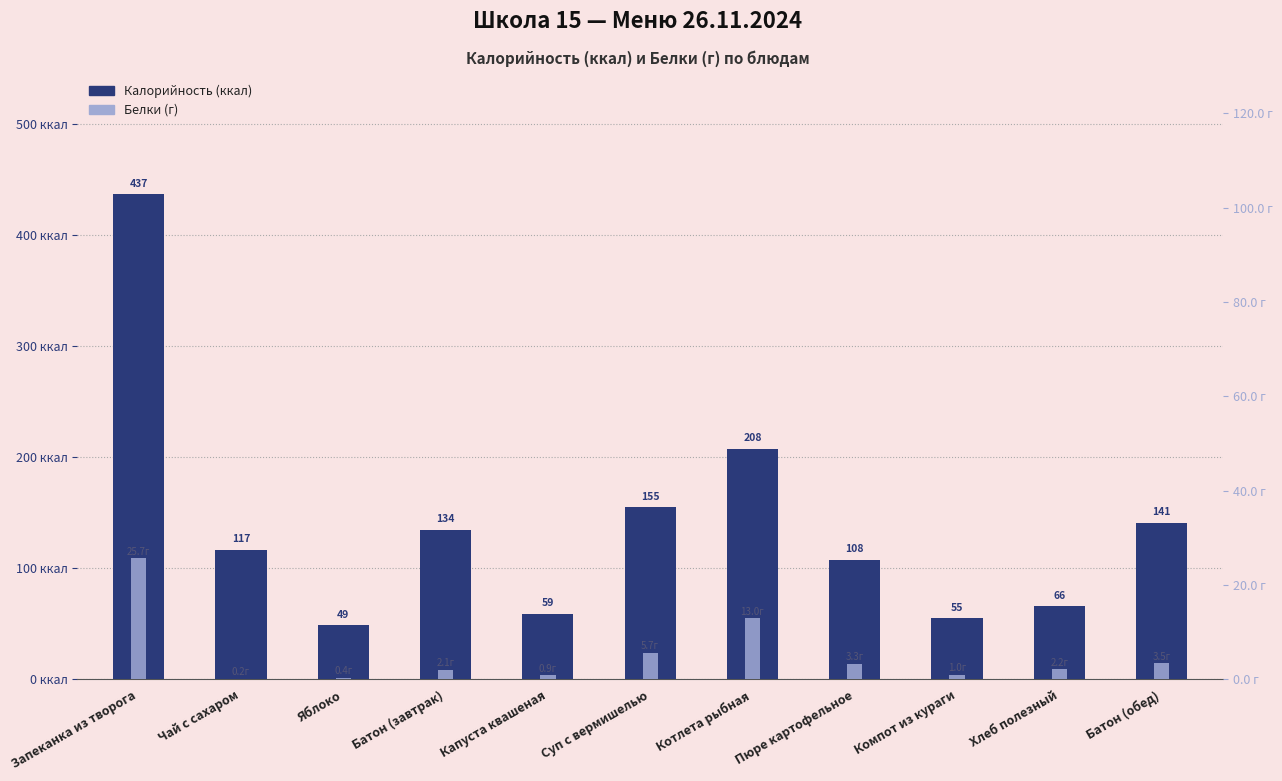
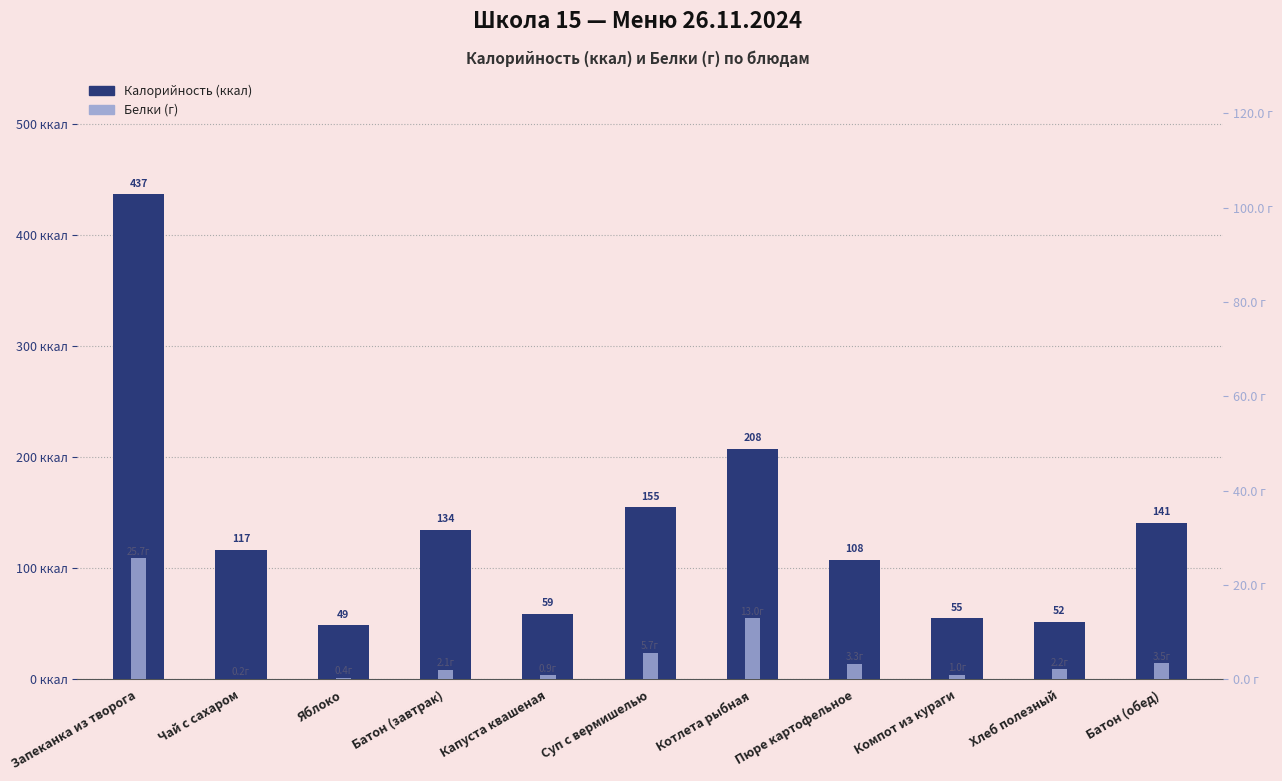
Калорийность (ккал), Хлеб полезный: 66 -> 52
